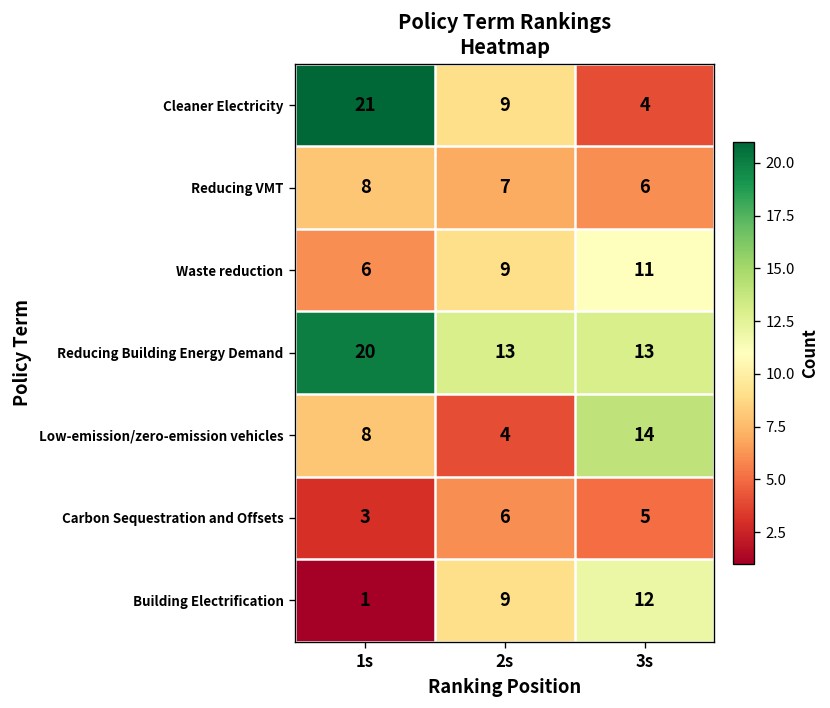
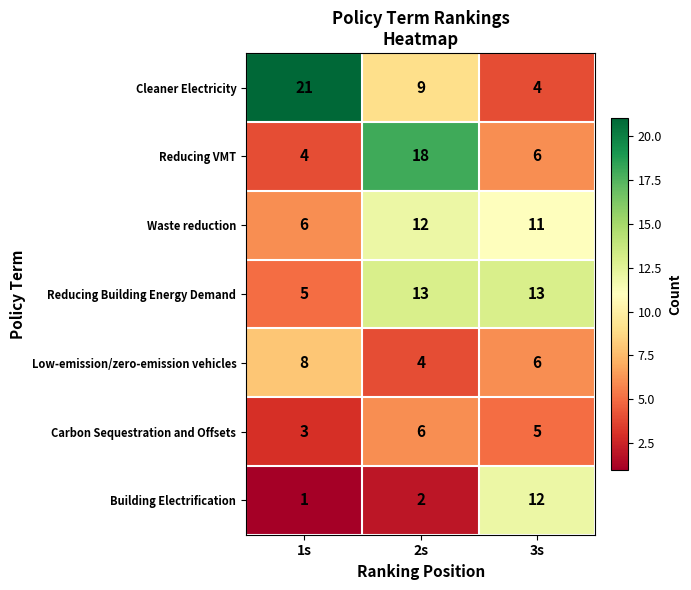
Reducing VMT, 1s: 8 -> 4
Reducing VMT, 2s: 7 -> 18
Waste reduction, 2s: 9 -> 12
Reducing Building Energy Demand, 1s: 20 -> 5
Low-emission/zero-emission vehicles, 3s: 14 -> 6
Building Electrification, 2s: 9 -> 2
